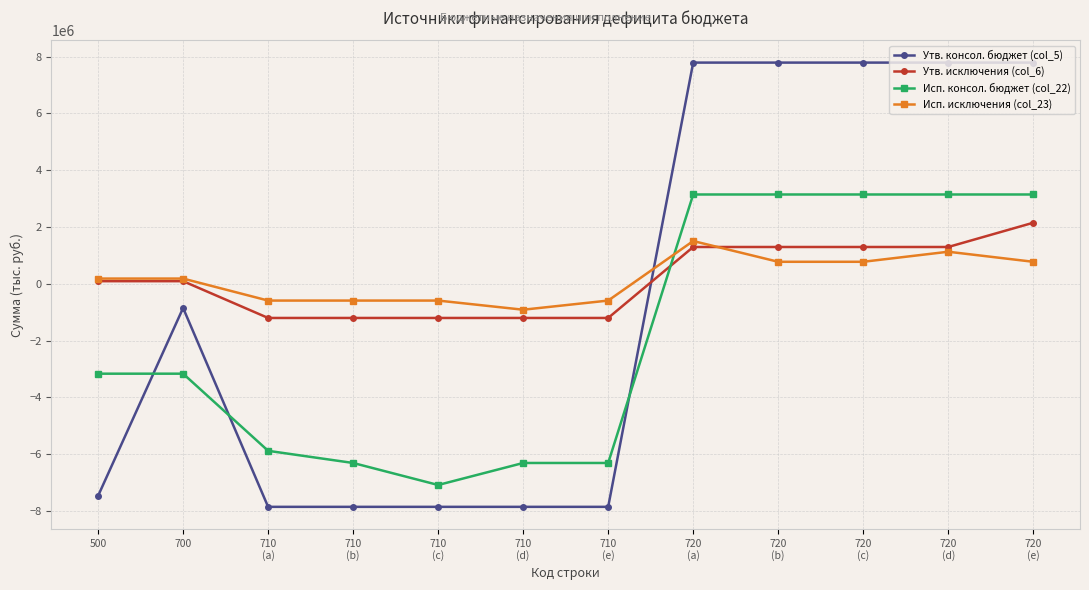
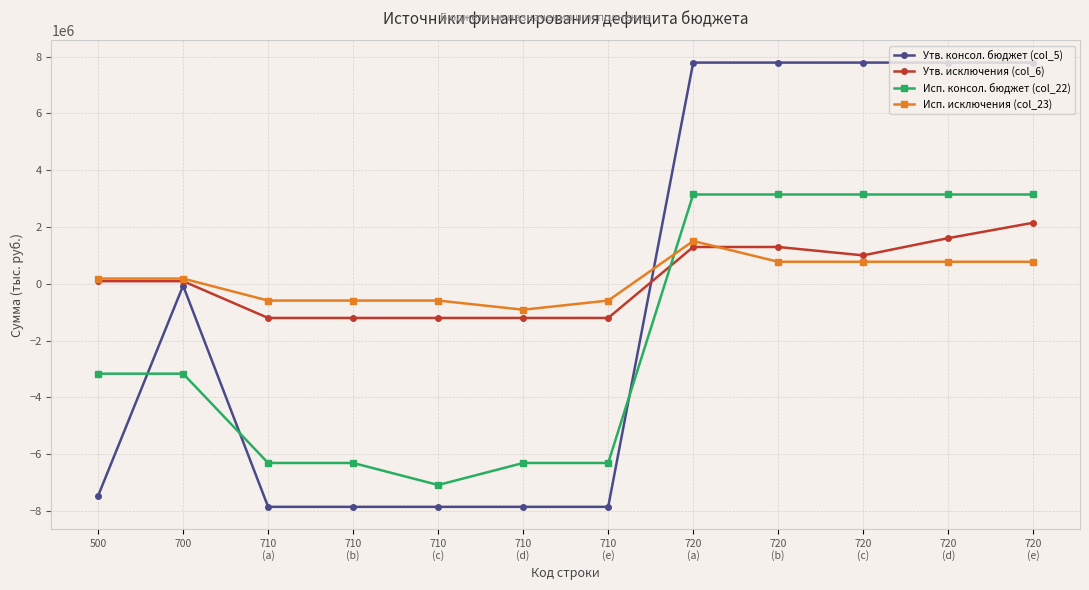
Утв. консол. бюджет (col_5), 700: -900000 -> -100000
Исп. консол. бюджет (col_22), 710 (a): -5900000 -> -6300000
Утв. исключения (col_6), 720 (c): 1300000 -> 1000000
Утв. исключения (col_6), 720 (d): 1300000 -> 1600000
Исп. исключения (col_23), 720 (d): 1100000 -> 800000
